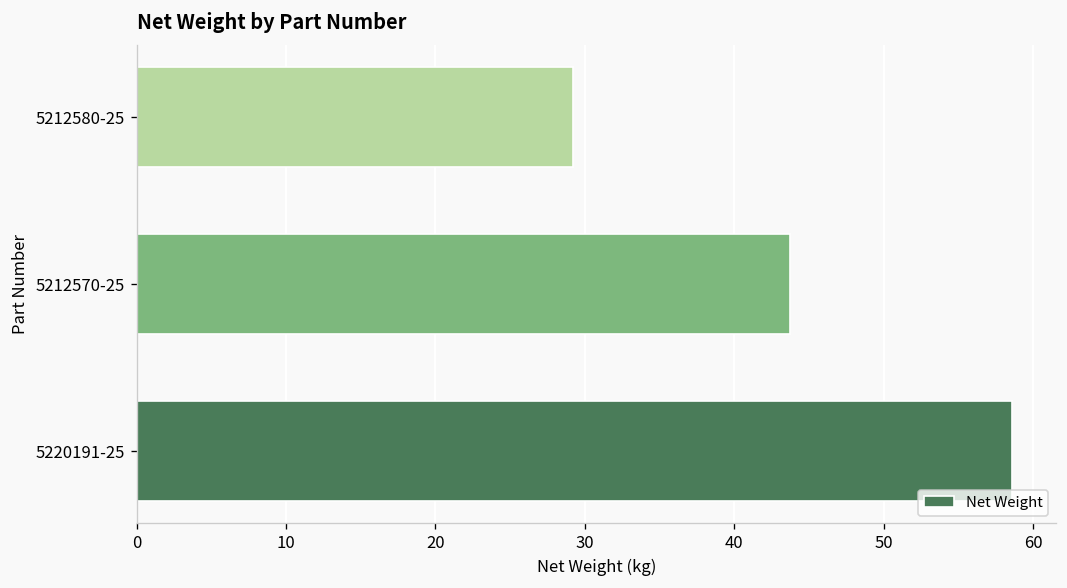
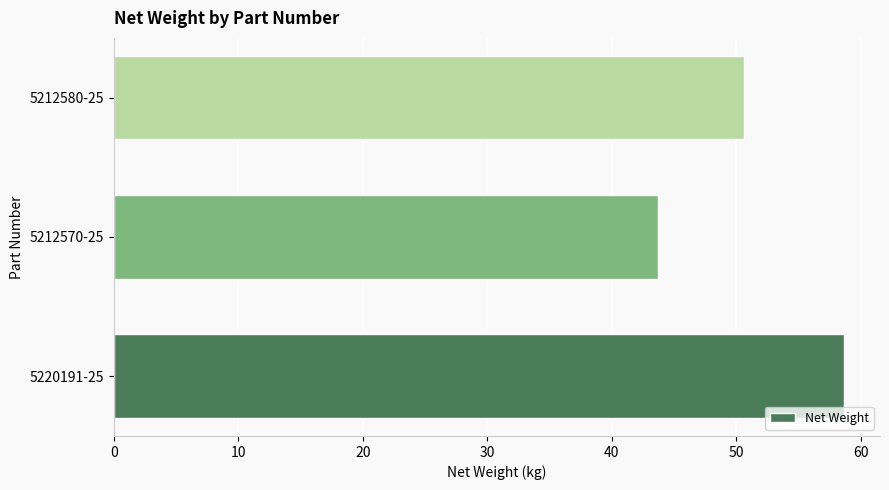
5212580-25: 29.2 -> 50.6
